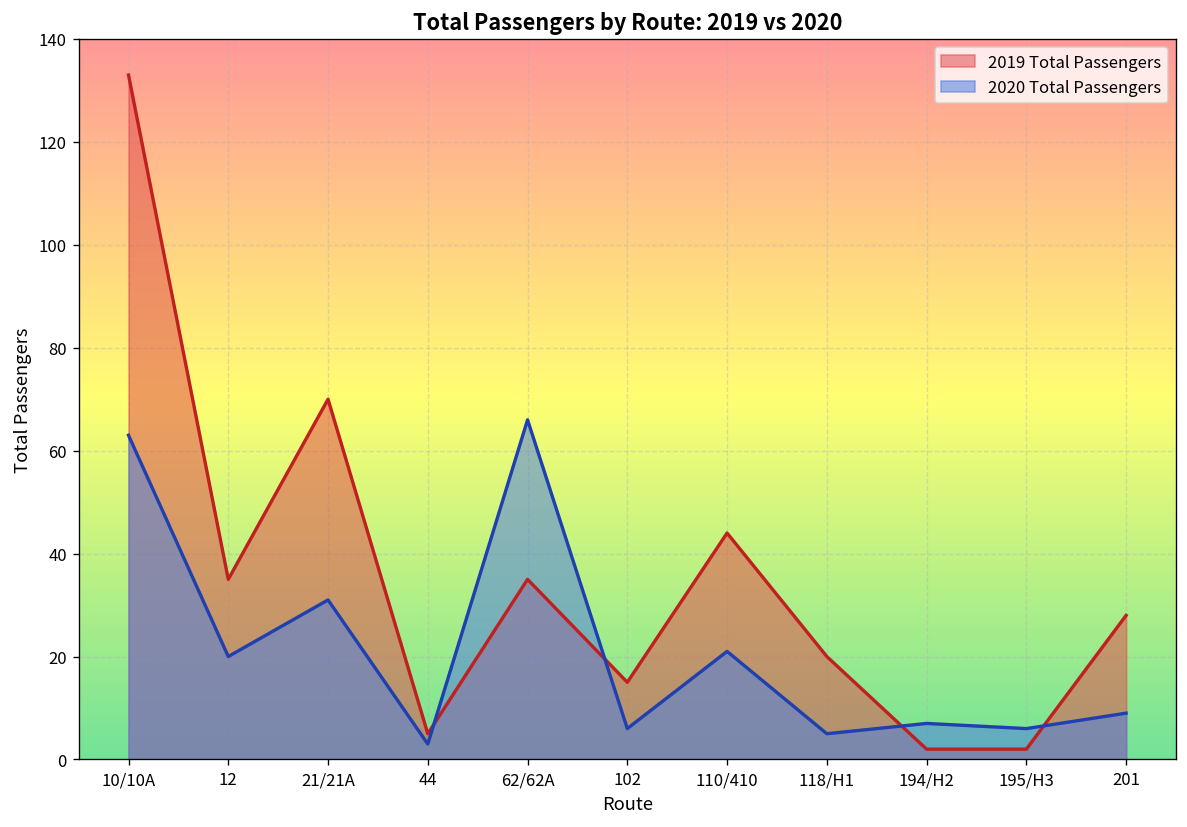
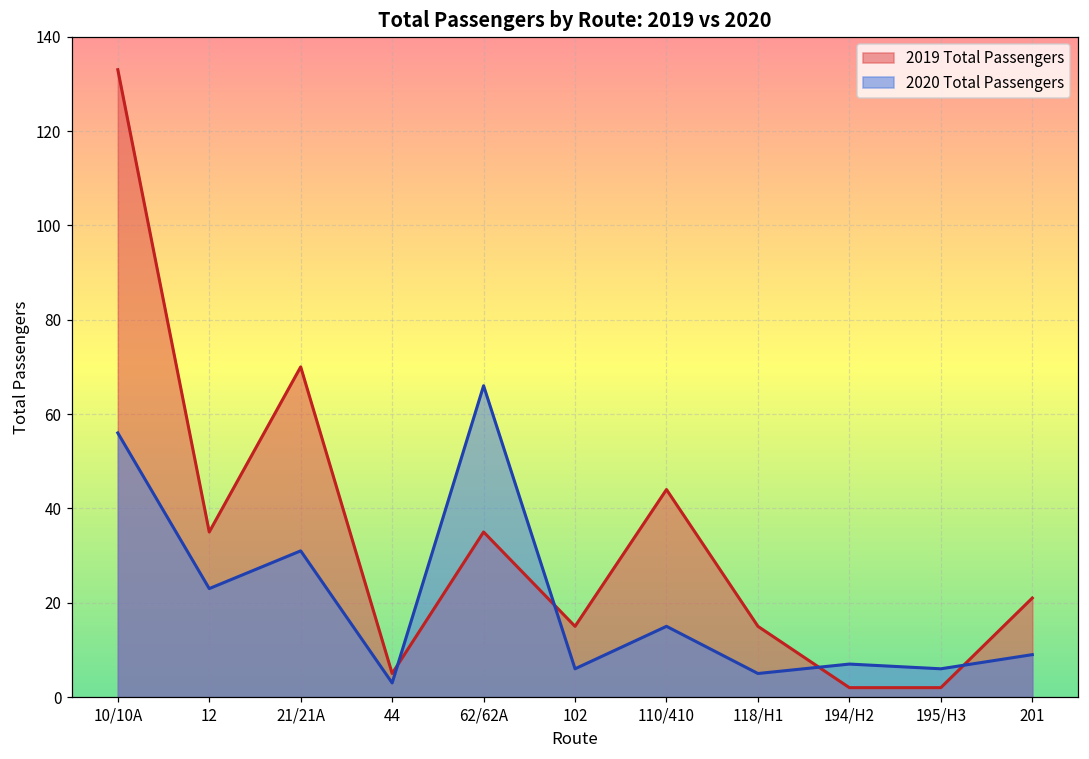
2020 Total Passengers, 10/10A: 63 -> 56
2020 Total Passengers, 12: 20 -> 23
2020 Total Passengers, 110/410: 21 -> 15
2019 Total Passengers, 118/H1: 20 -> 15
2019 Total Passengers, 201: 28 -> 21
